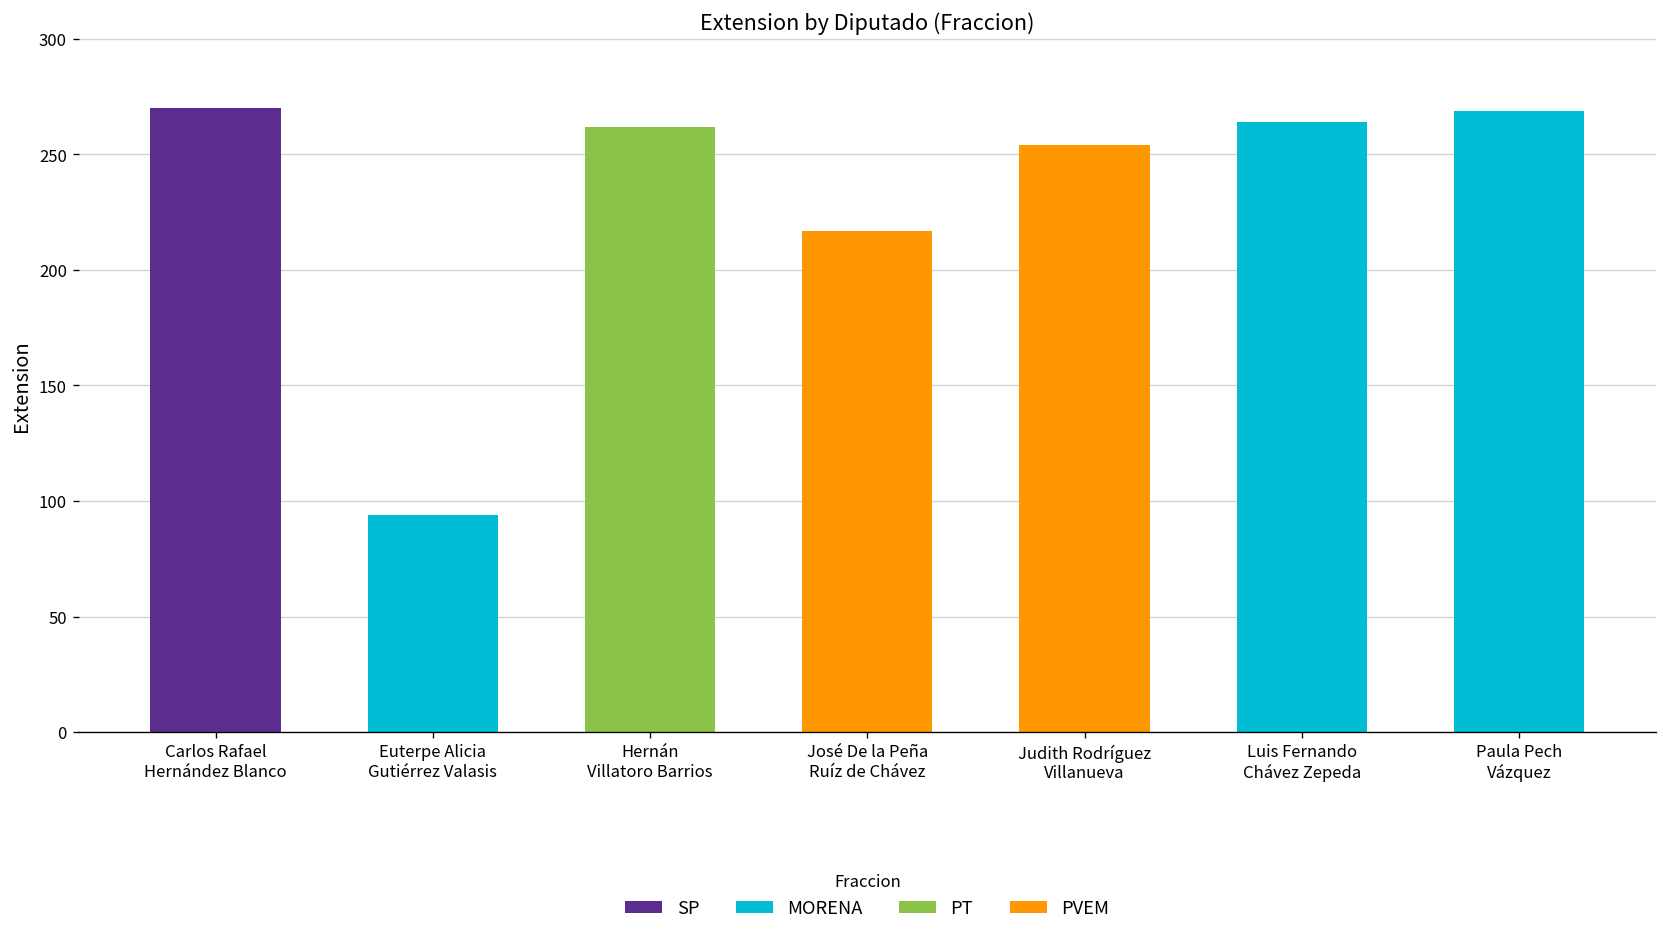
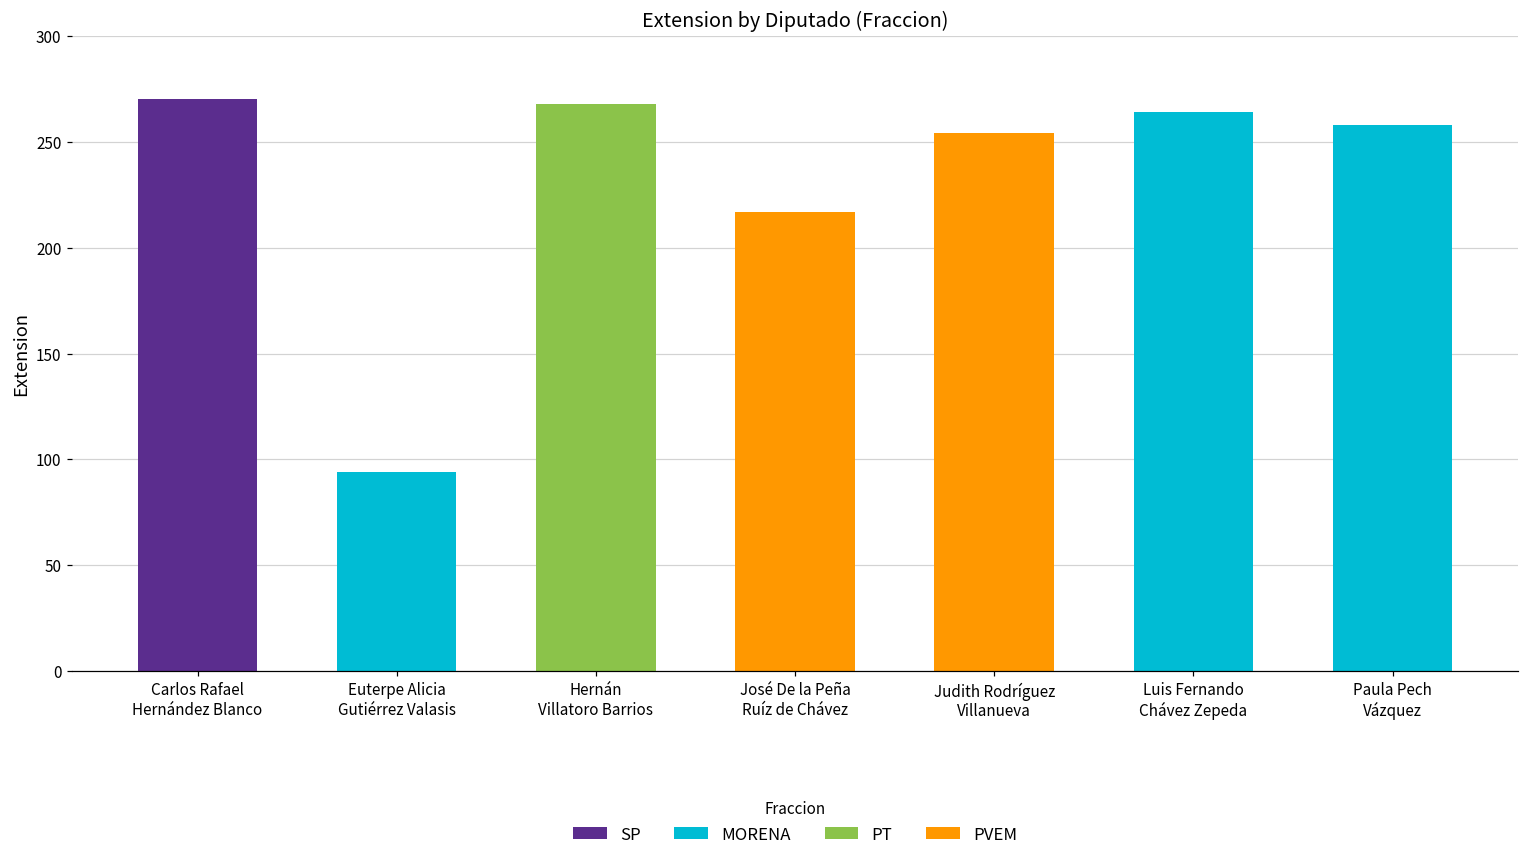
Hernán Villatoro Barrios: 262 -> 268
Paula Pech Vázquez: 269 -> 258
